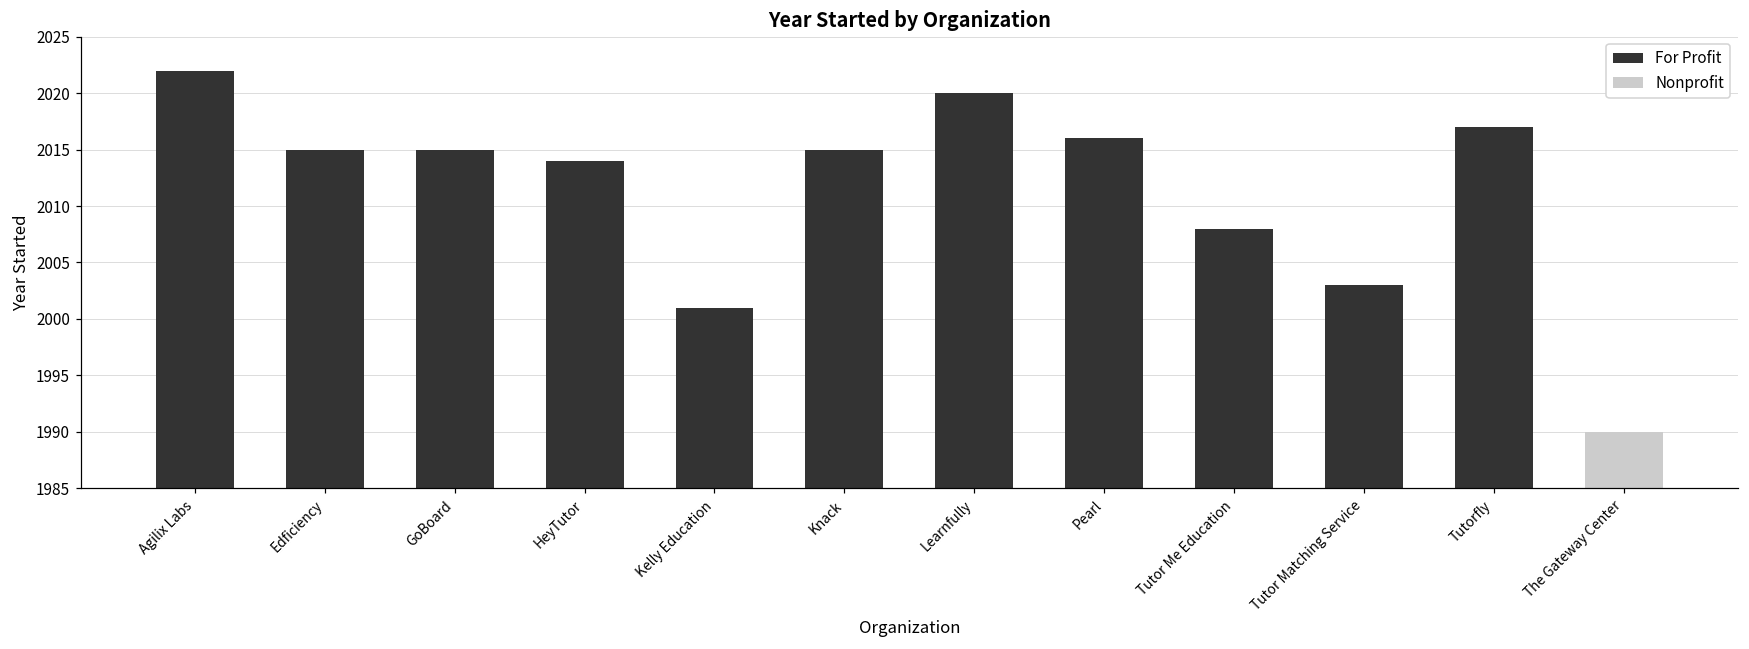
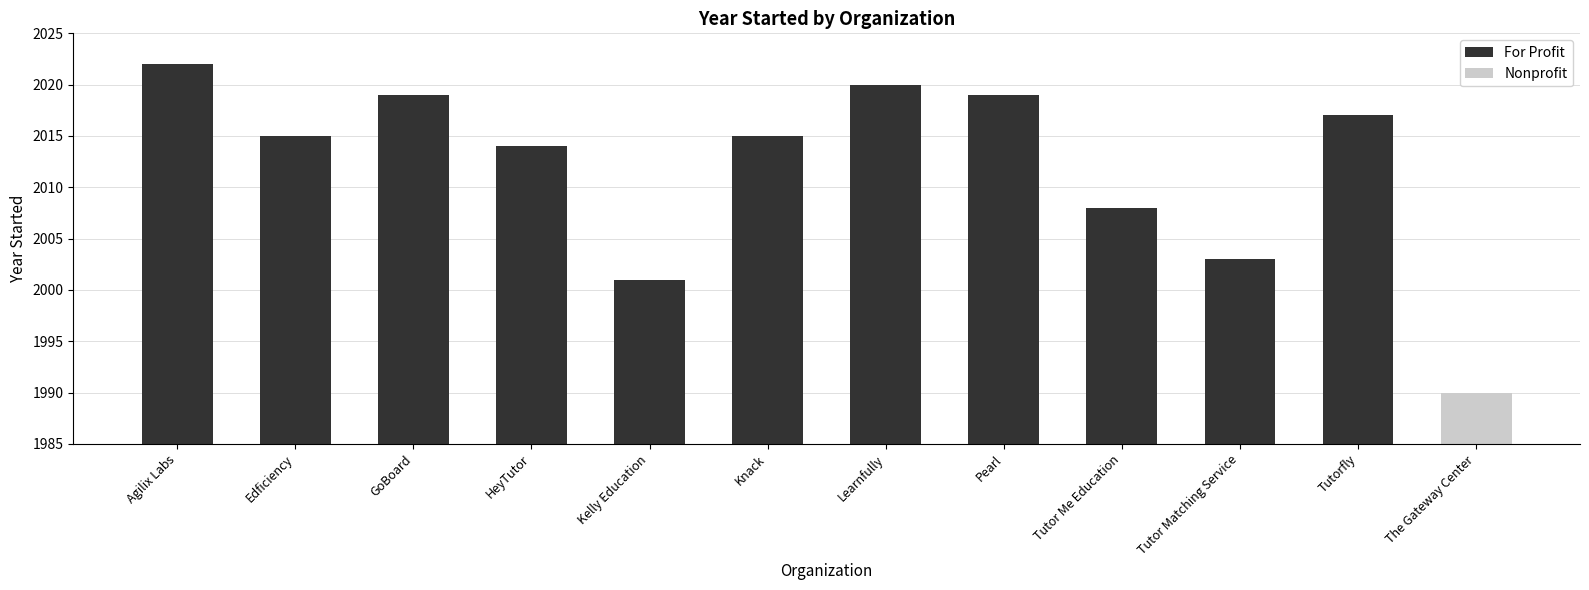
For Profit, GoBoard: 2015 -> 2019
For Profit, Pearl: 2016 -> 2019
